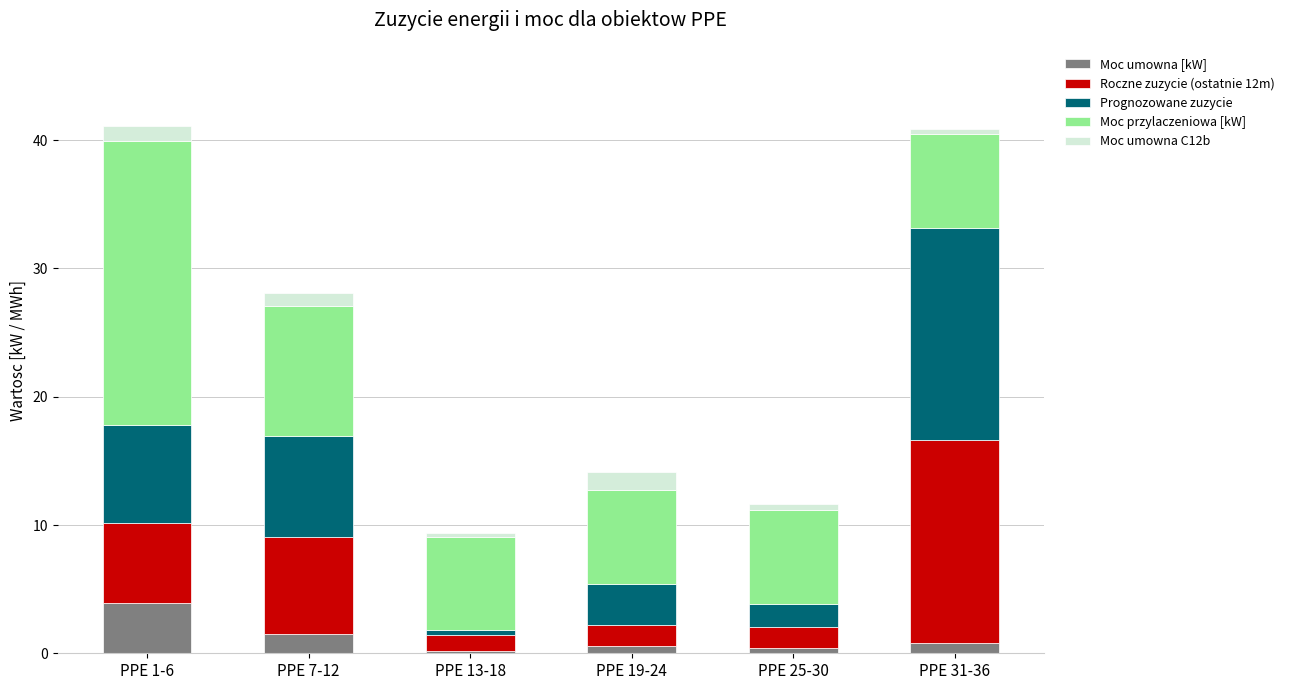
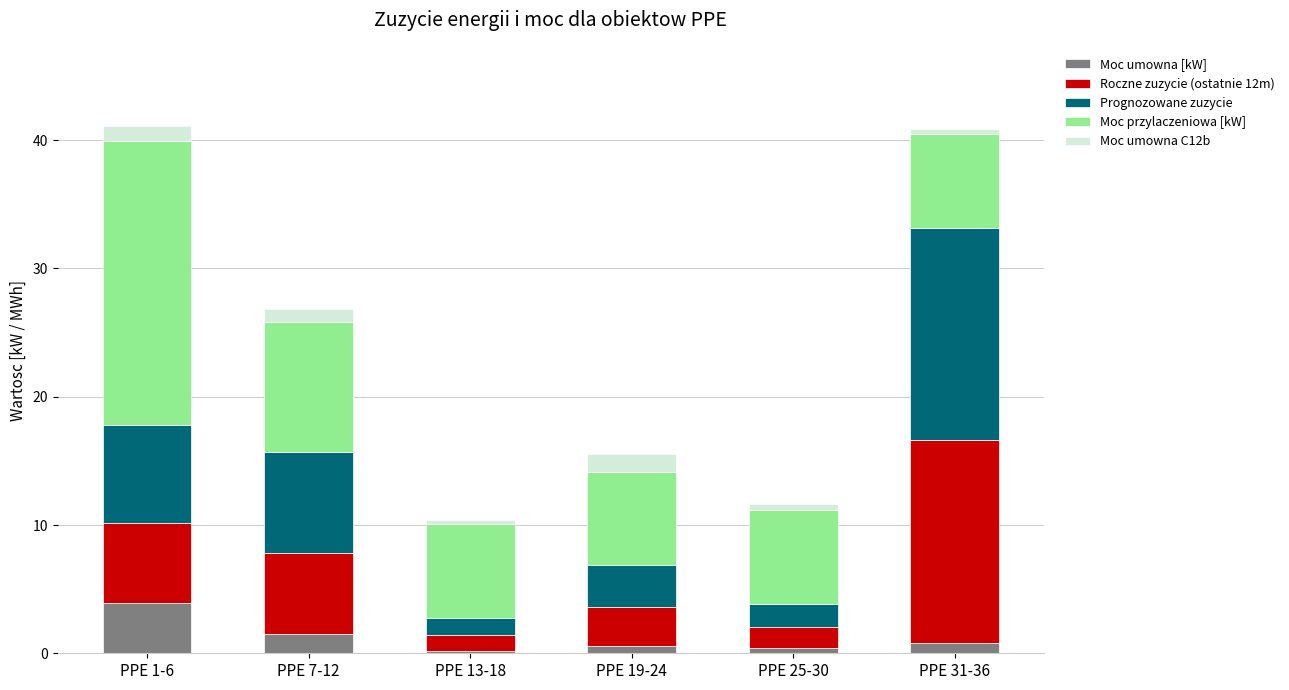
Roczne zuzycie (ostatnie 12m), PPE 7-12: 7.5 -> 6.3
Prognozowane zuzycie, PPE 13-18: 0.3 -> 1.3
Roczne zuzycie (ostatnie 12m), PPE 19-24: 1.6 -> 3.0
